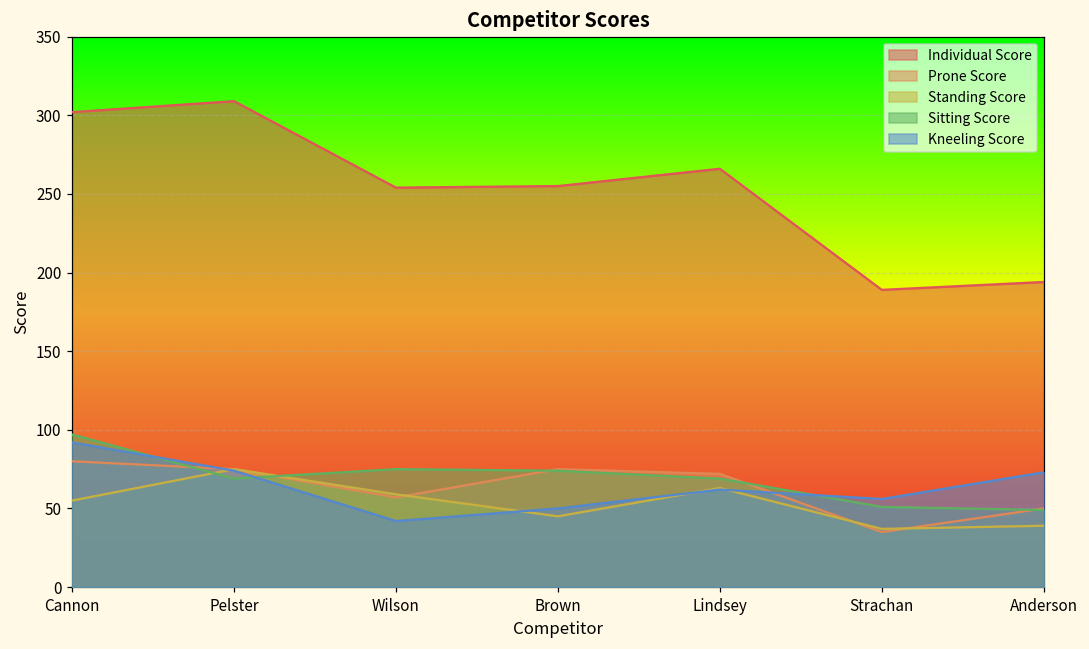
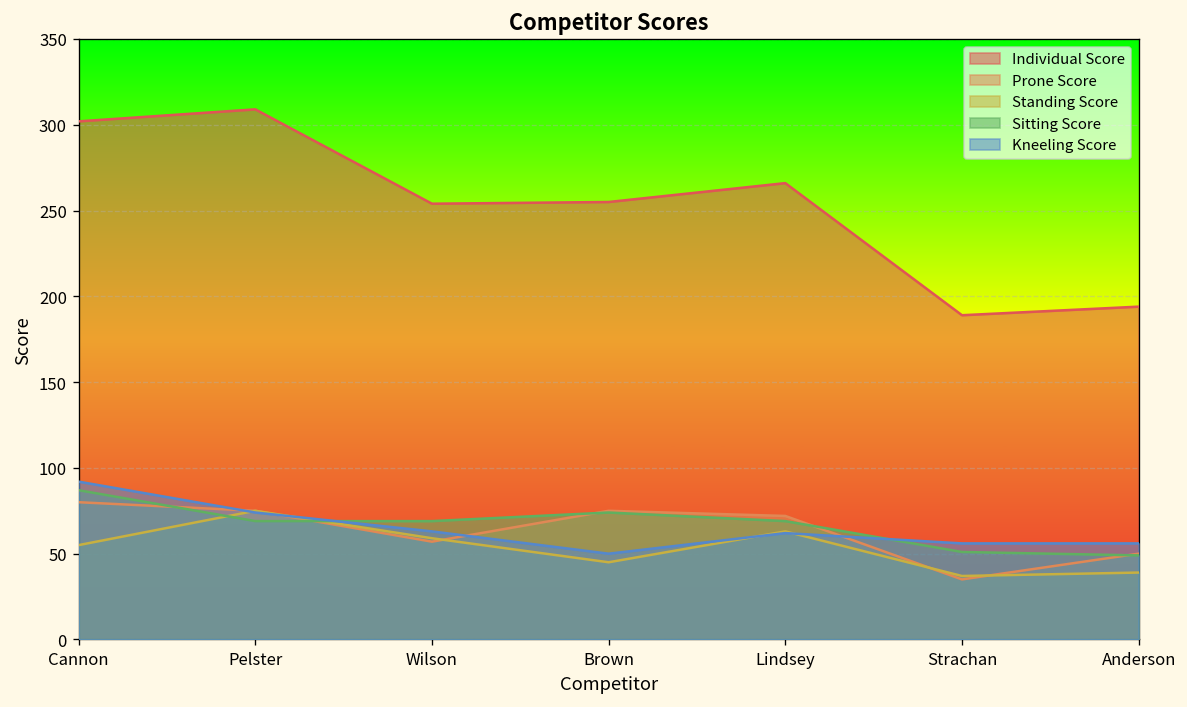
Sitting Score, Cannon: 97 -> 87
Sitting Score, Wilson: 75 -> 69
Kneeling Score, Wilson: 42 -> 63
Kneeling Score, Anderson: 73 -> 56
